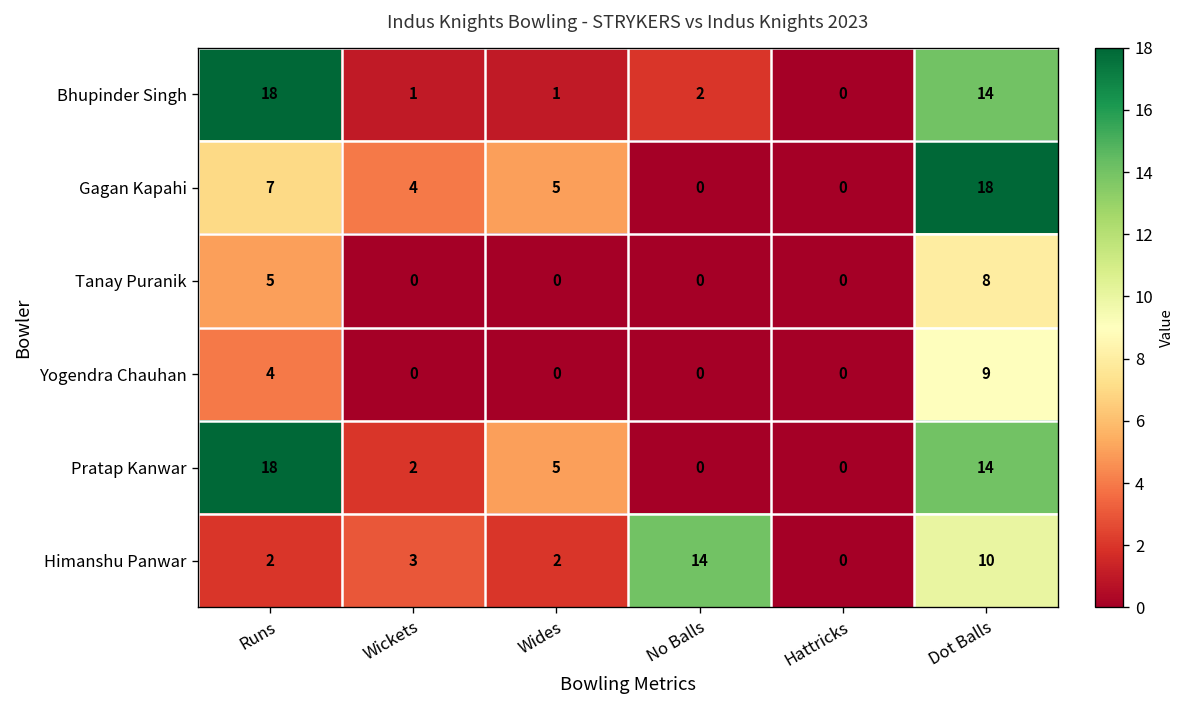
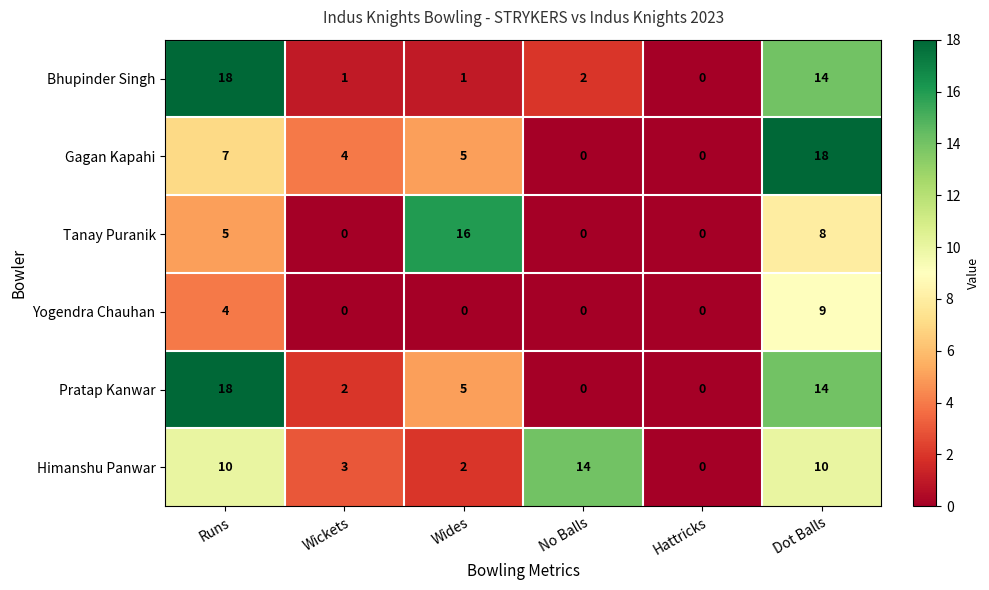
Tanay Puranik, Wides: 0 -> 16
Himanshu Panwar, Runs: 2 -> 10
